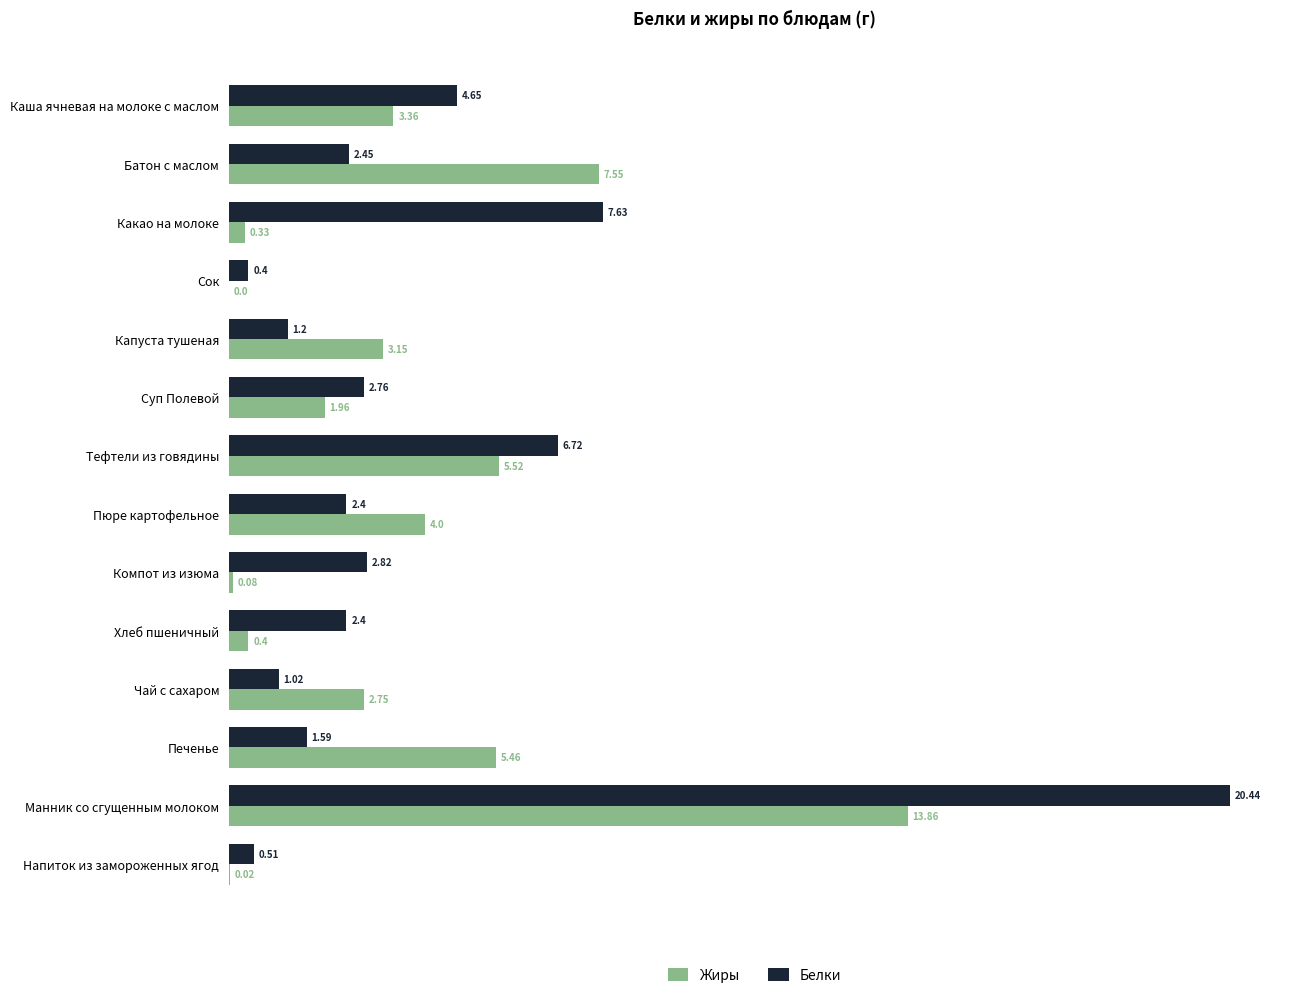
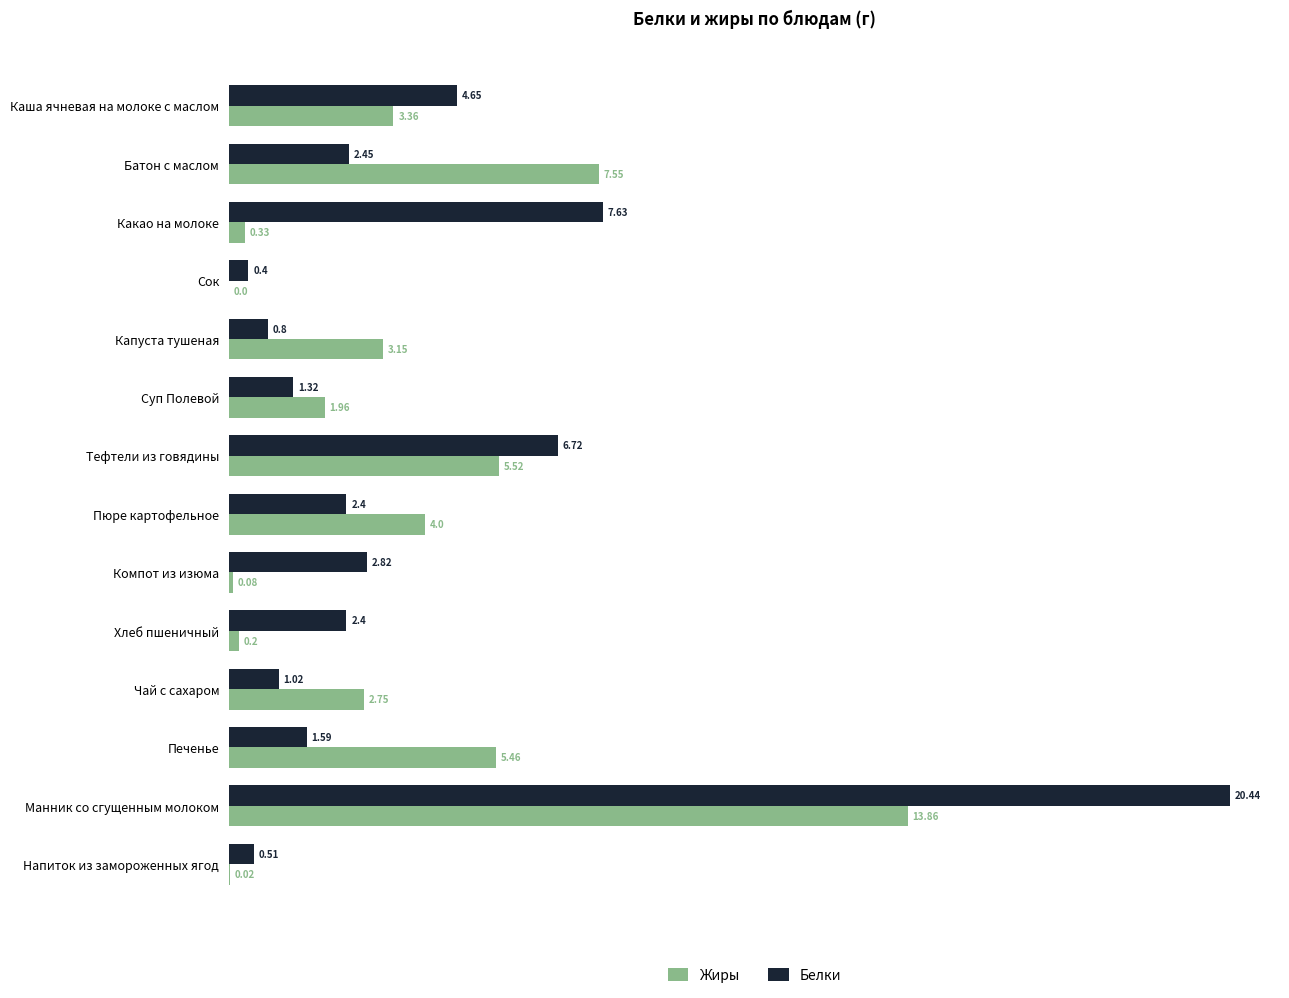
Белки, Капуста тушеная: 1.2 -> 0.8
Белки, Суп Полевой: 2.76 -> 1.32
Жиры, Хлеб пшеничный: 0.4 -> 0.2
